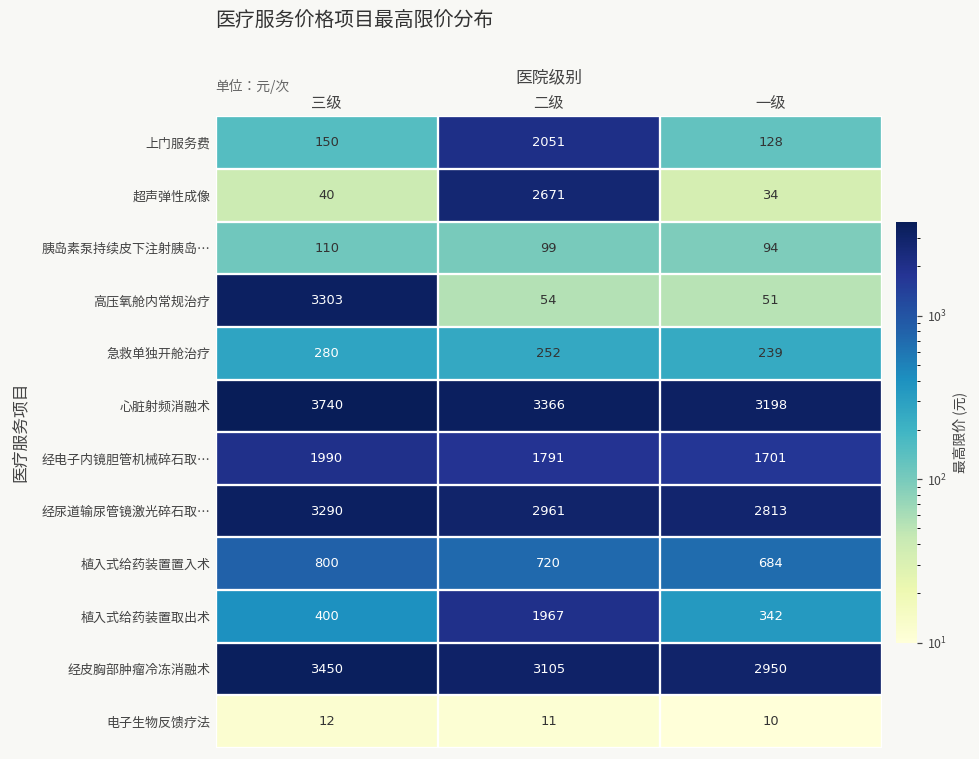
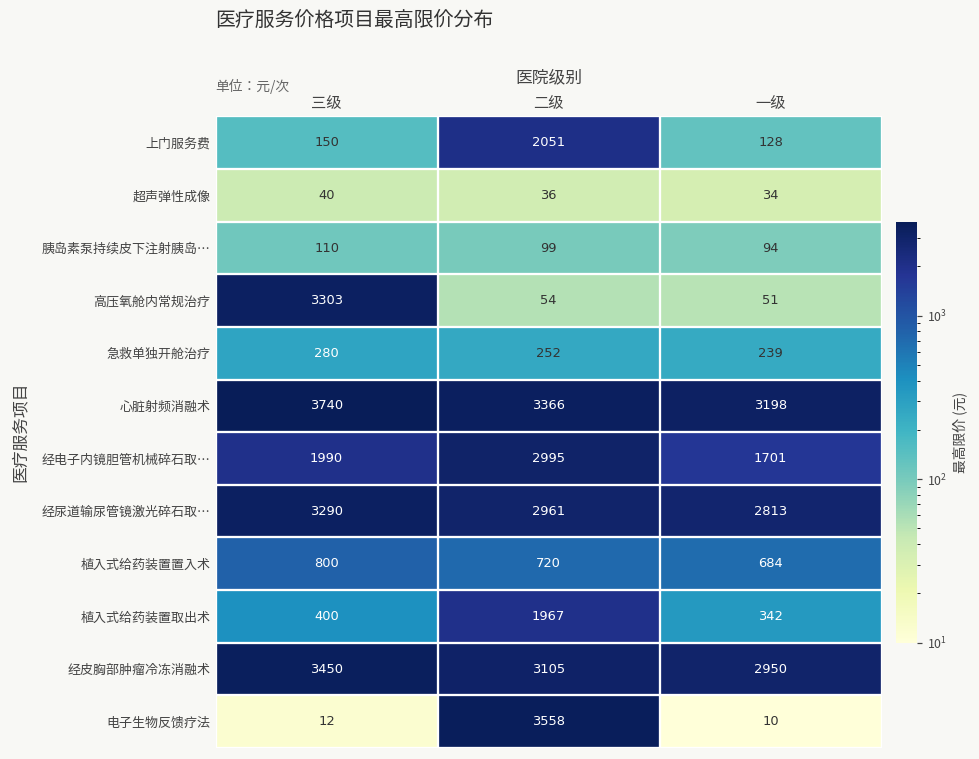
超声弹性成像, 二级: 2671 -> 36
经电子内镜胆管机械碎石取…, 二级: 1791 -> 2995
电子生物反馈疗法, 二级: 11 -> 3558
